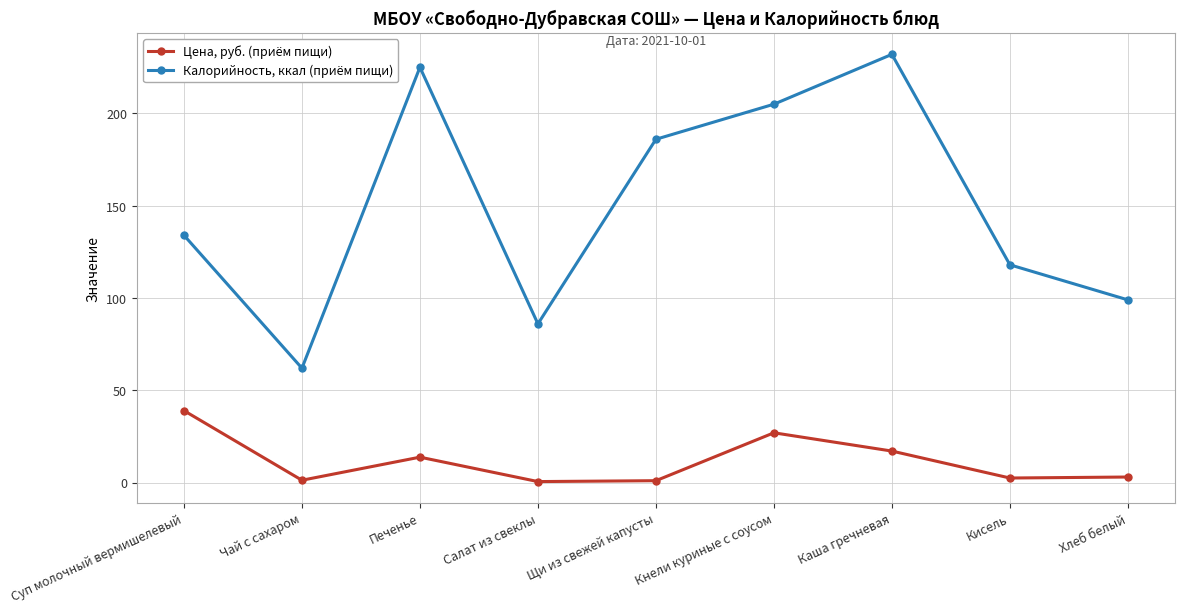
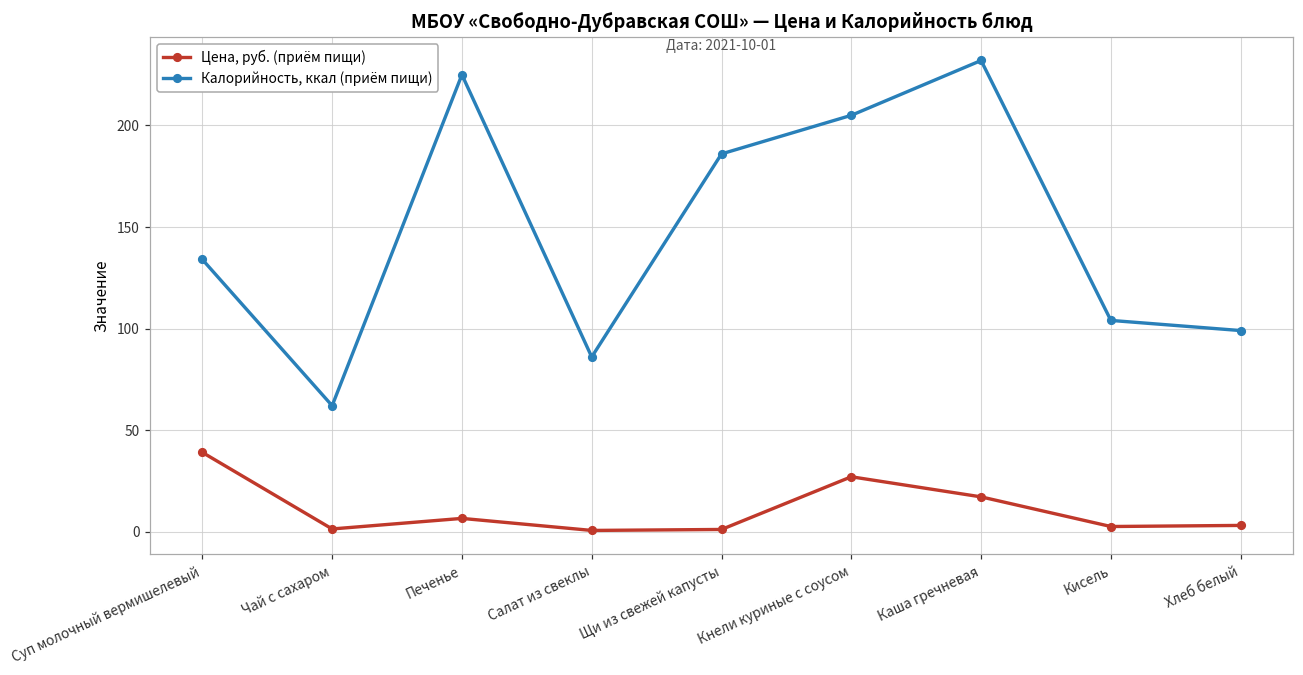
Цена, руб. (приём пищи), Печенье: 14 -> 7
Калорийность, ккал (приём пищи), Кисель: 118 -> 104
